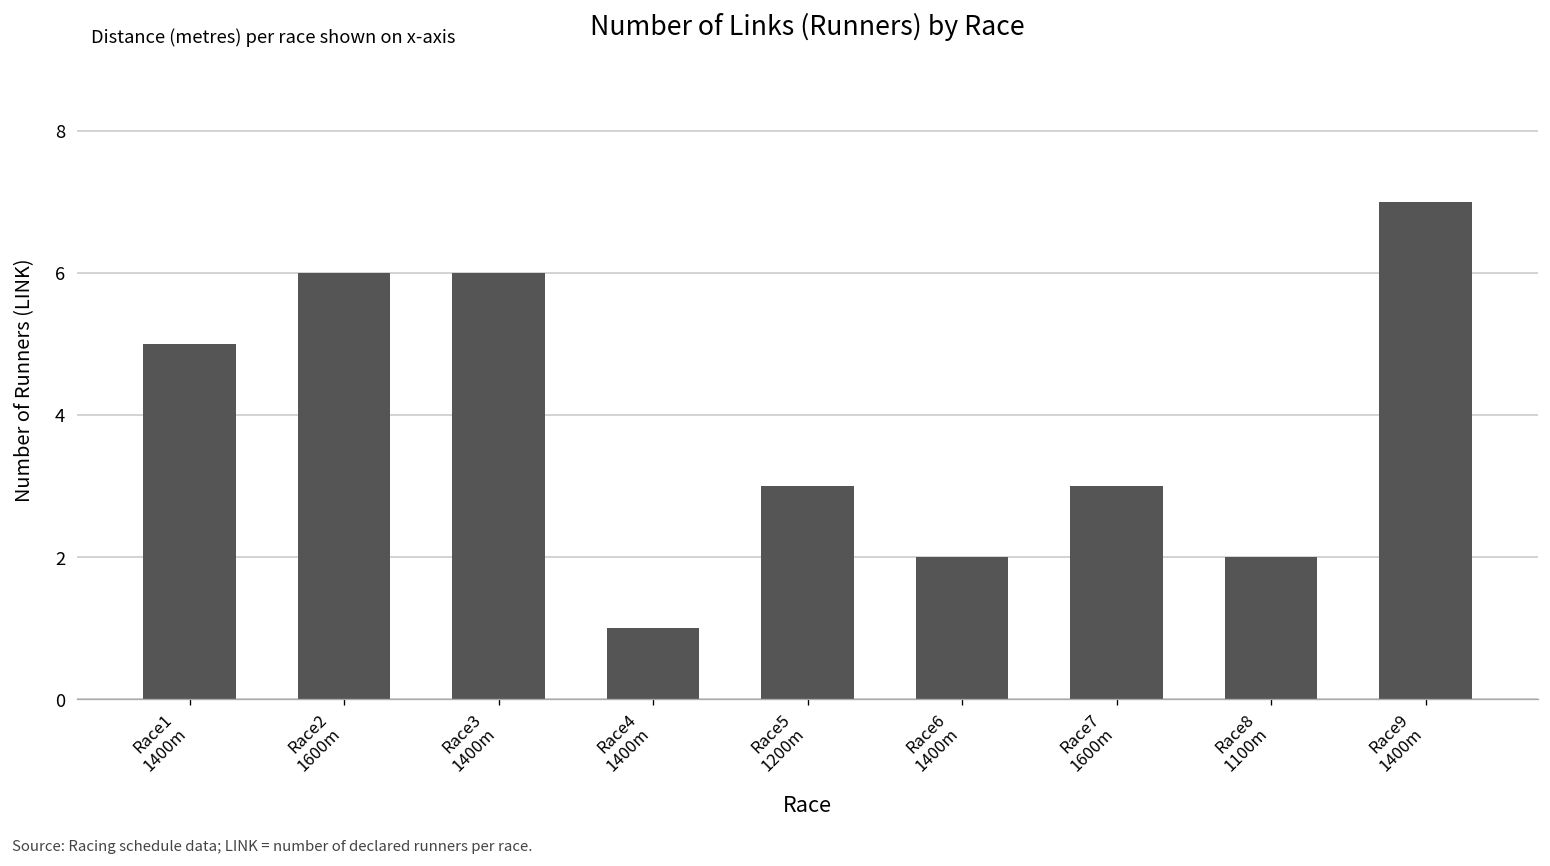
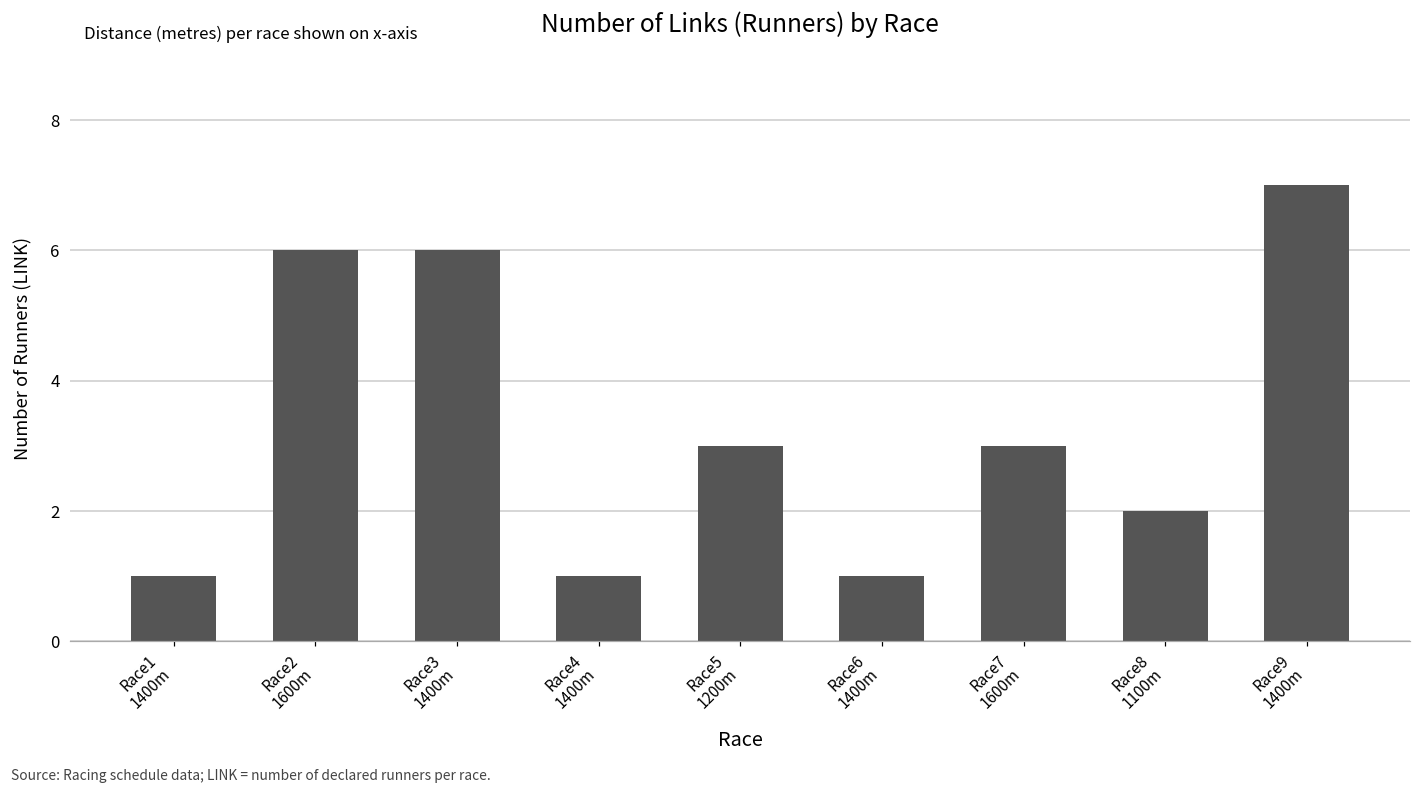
Race1 1400m: 5 -> 1
Race6 1400m: 2 -> 1
